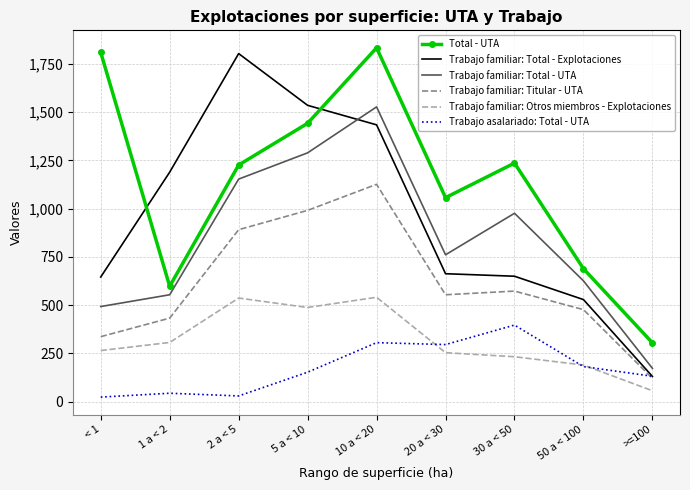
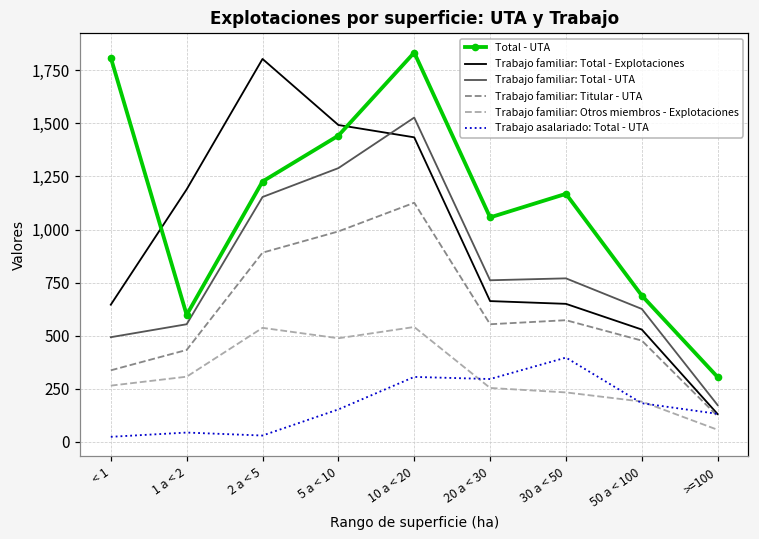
Trabajo familiar: Total - Explotaciones, 5 a < 10: 1,540 -> 1,490
Total - UTA, 30 a < 50: 1,240 -> 1,170
Trabajo familiar: Total - UTA, 30 a < 50: 980 -> 770
